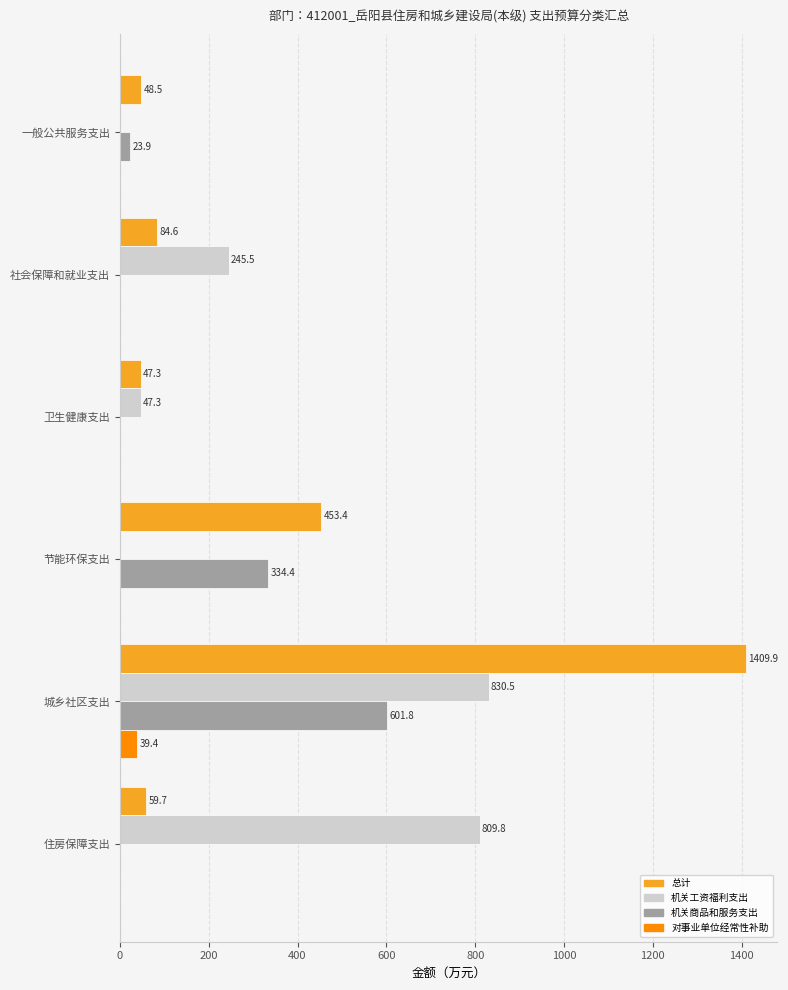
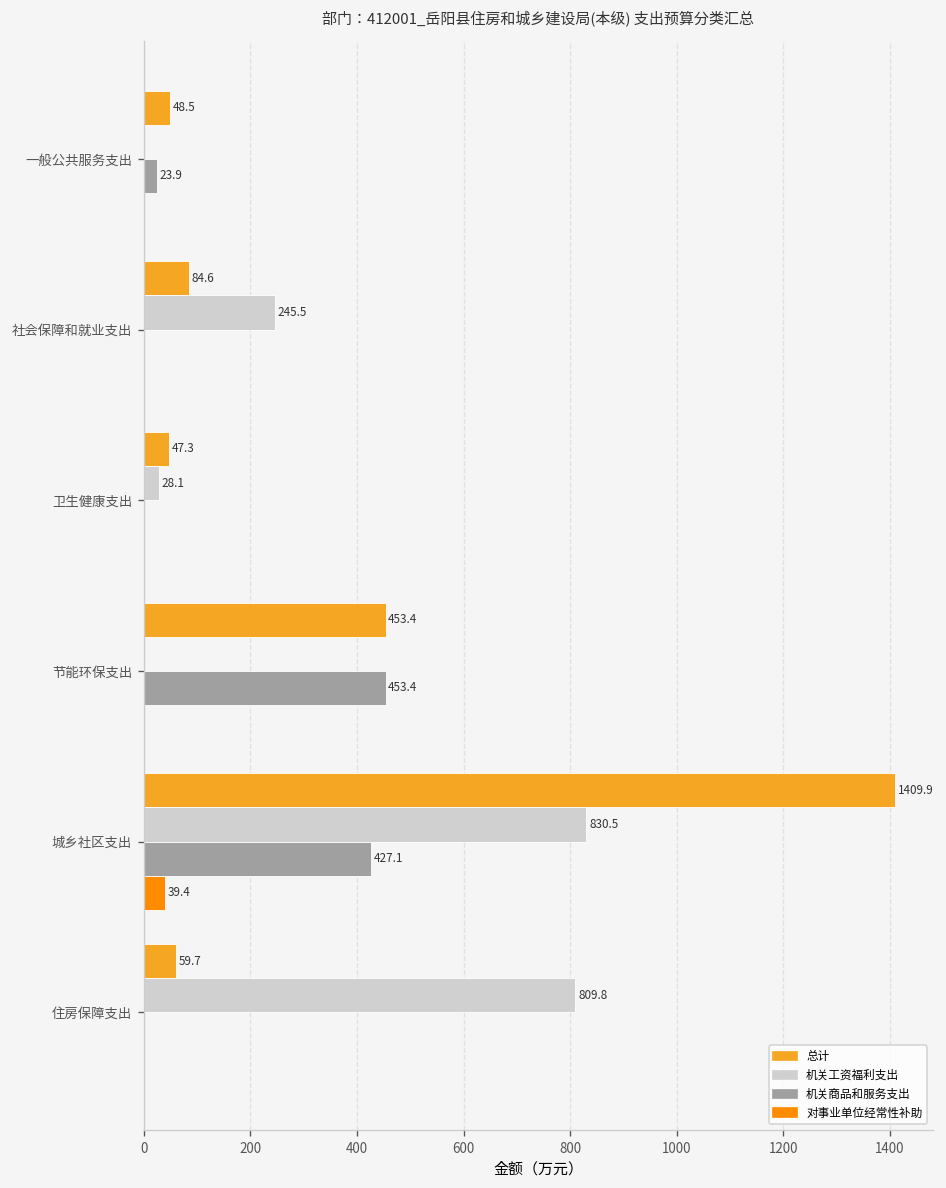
机关工资福利支出, 卫生健康支出: 47.3 -> 28.1
机关商品和服务支出, 节能环保支出: 334.4 -> 453.4
机关商品和服务支出, 城乡社区支出: 601.8 -> 427.1
